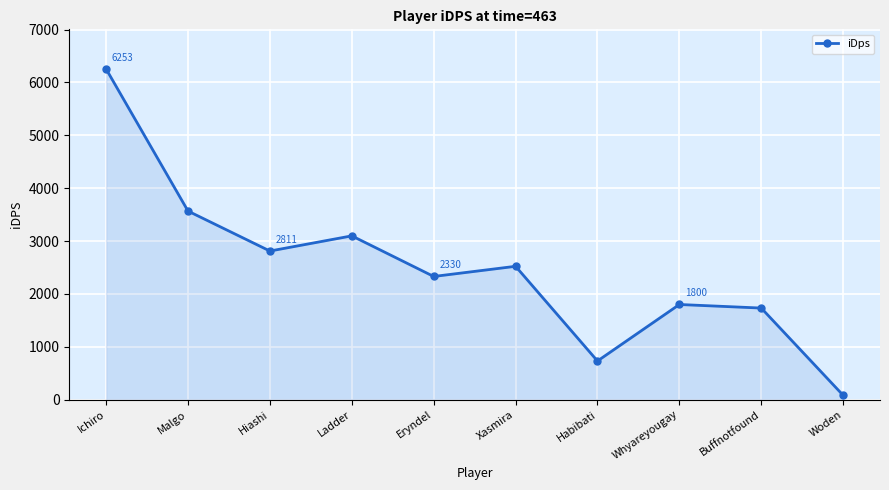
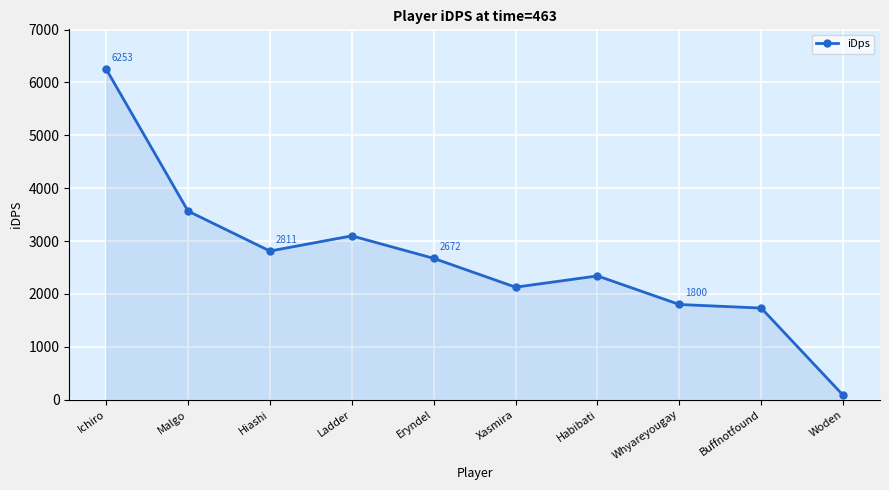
Eryndel: 2330 -> 2672
Xasmira: 2500 -> 2100
Habibati: 700 -> 2300
